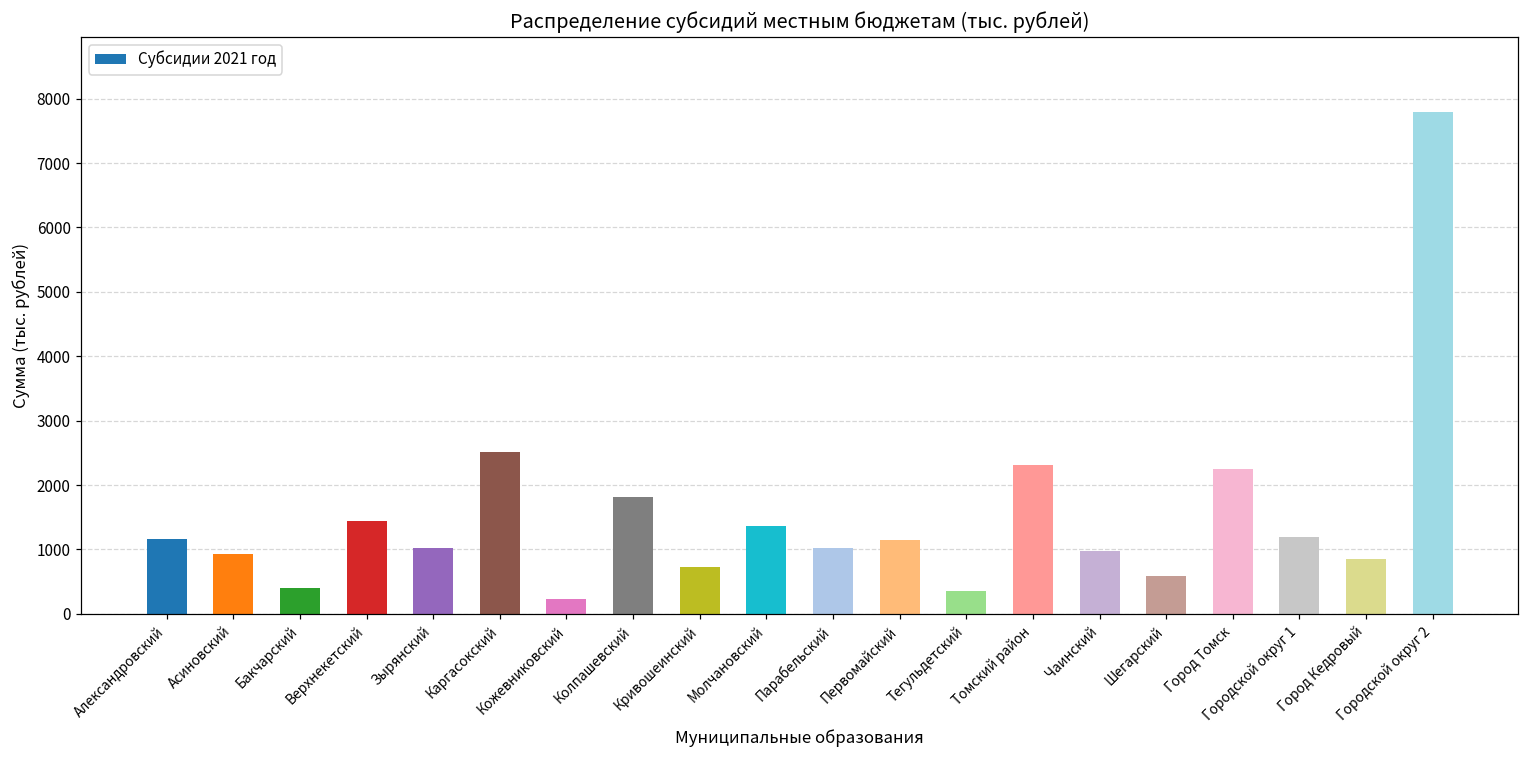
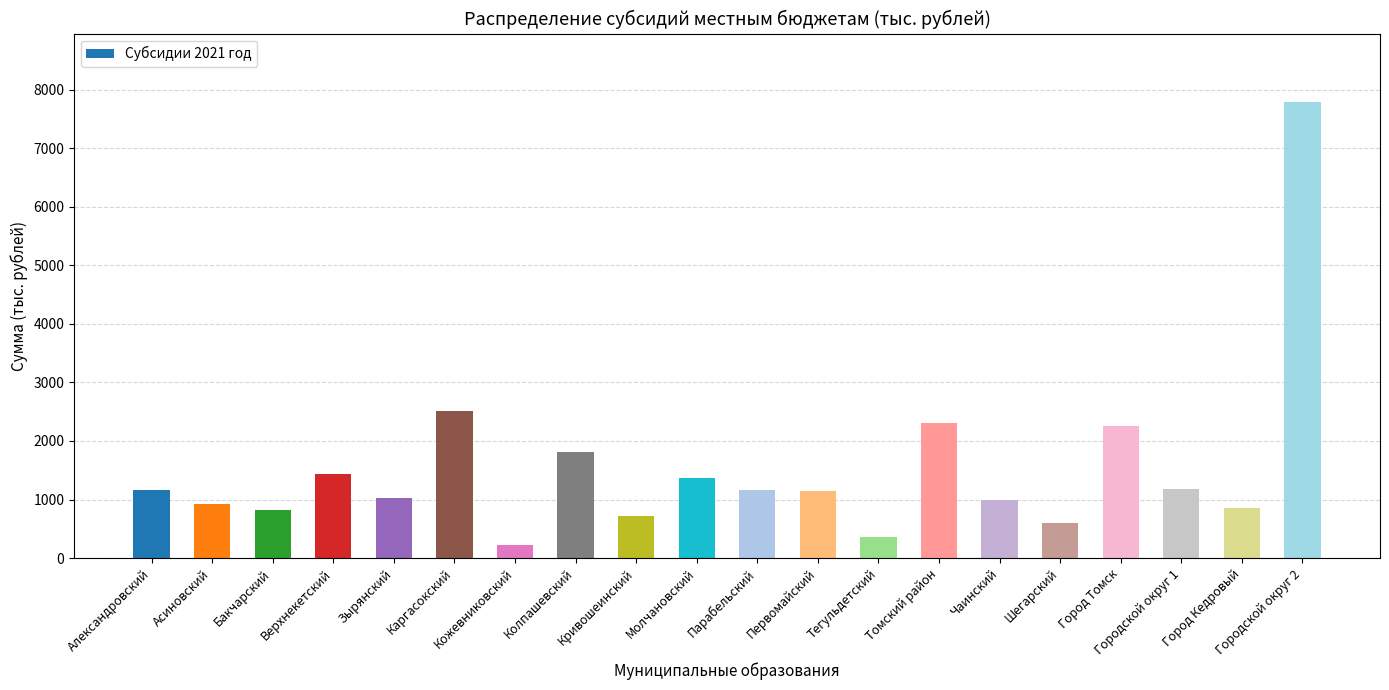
Бакчарский: 400 -> 800
Парабельский: 1000 -> 1200
